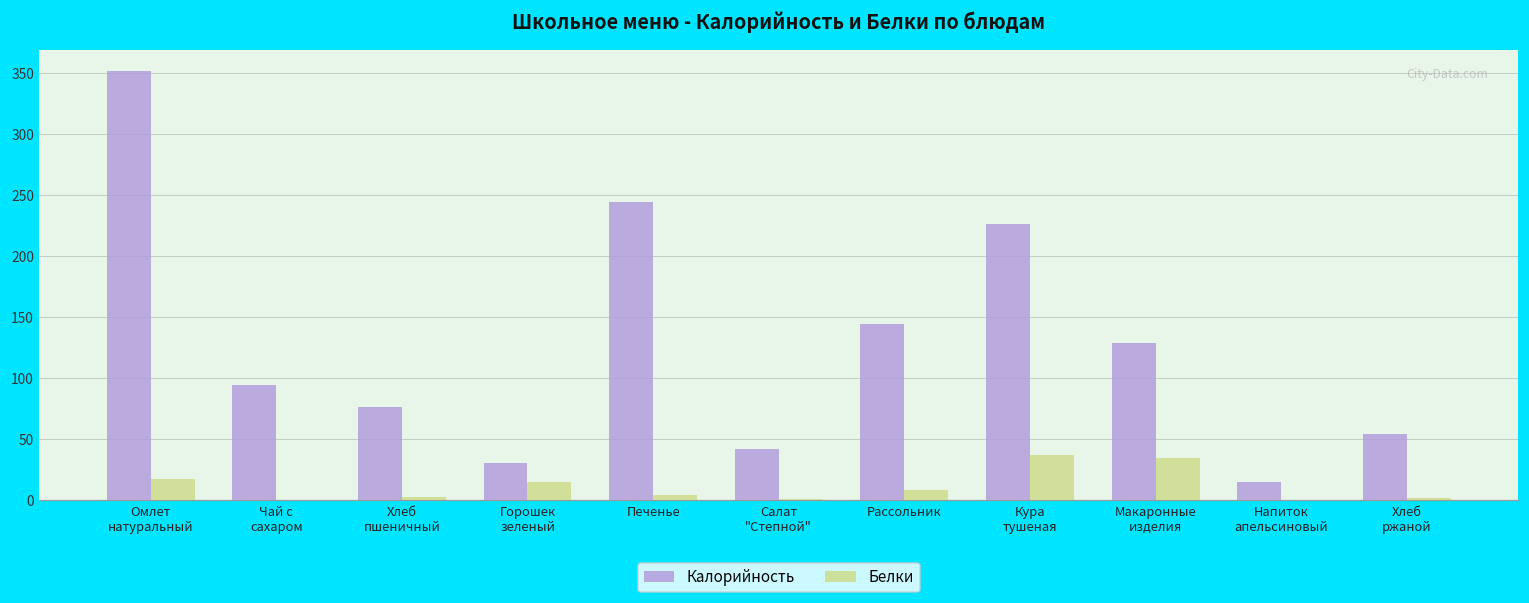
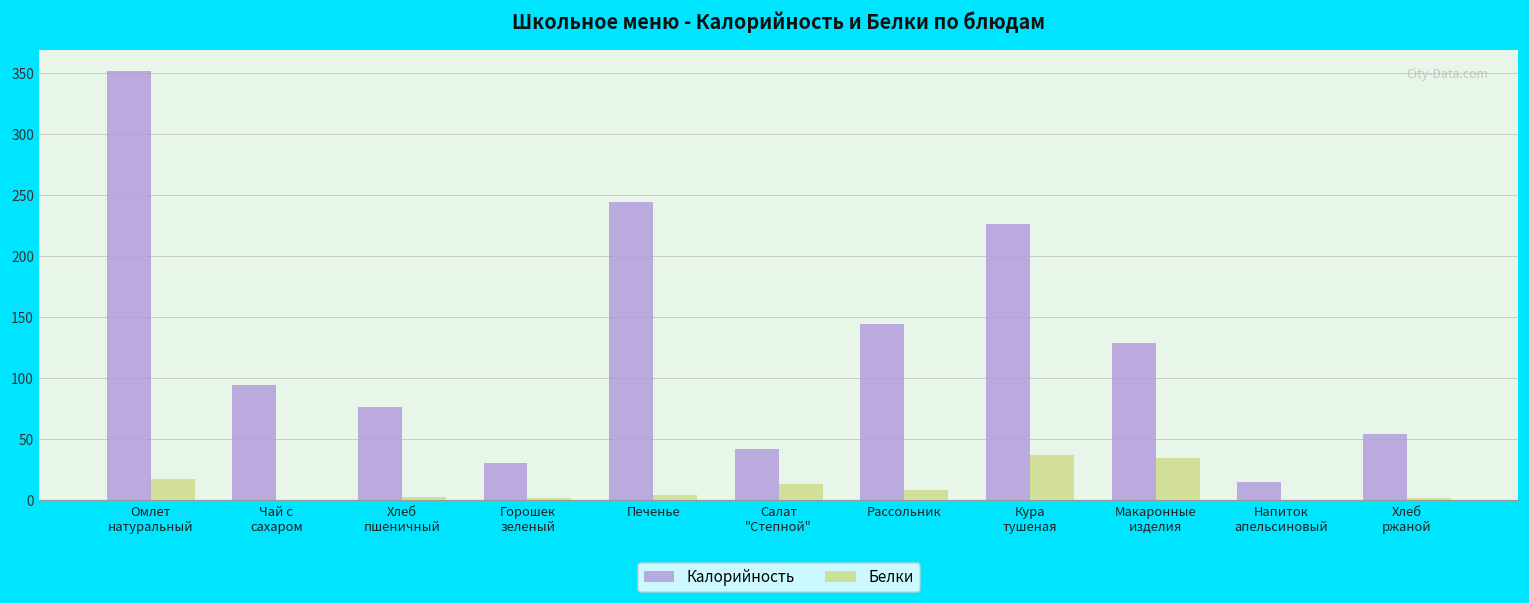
Белки, Горошек зеленый: 15 -> 2
Белки, Салат "Степной": 1 -> 14
